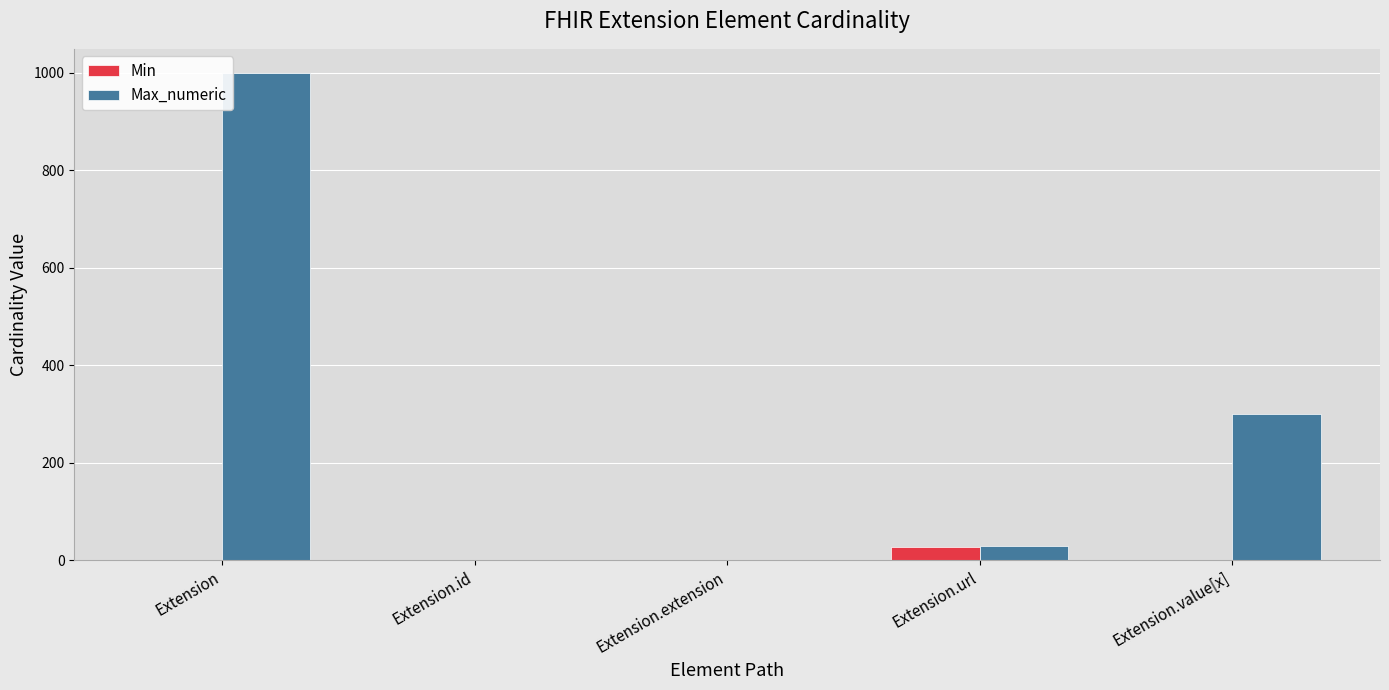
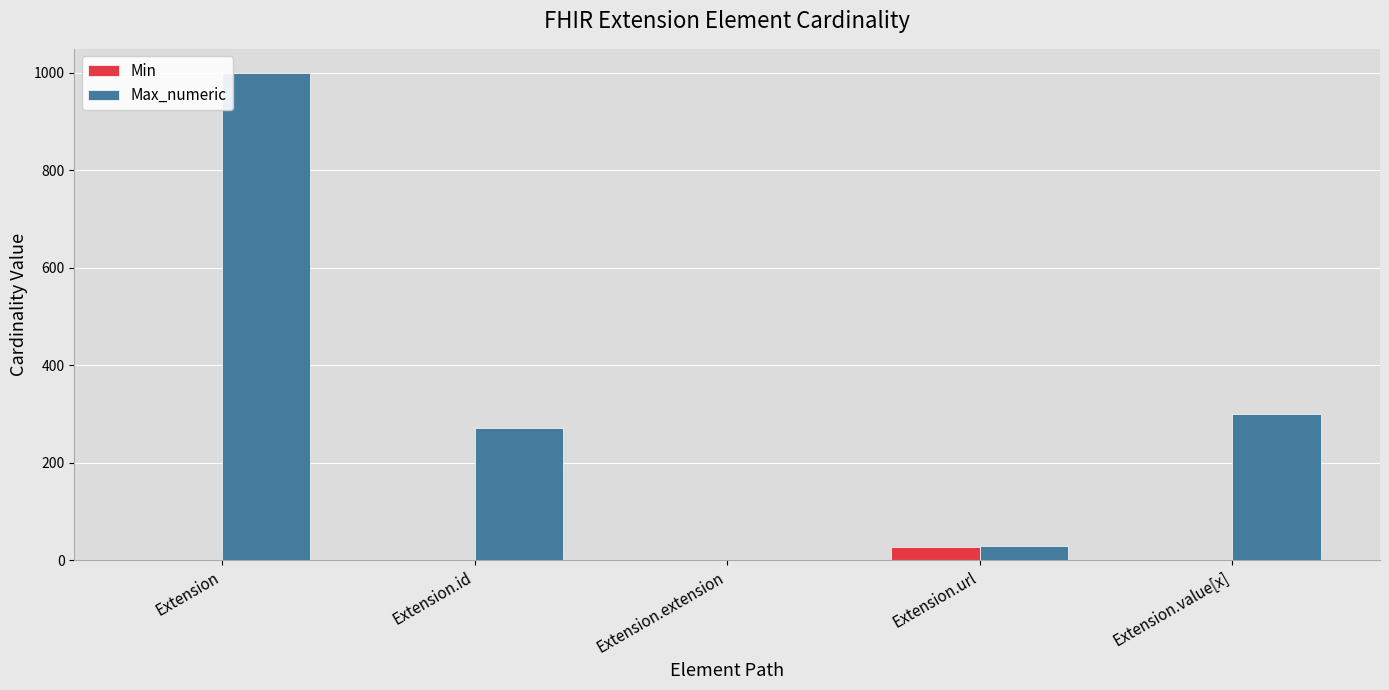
Max_numeric, Extension.id: 0 -> 270
